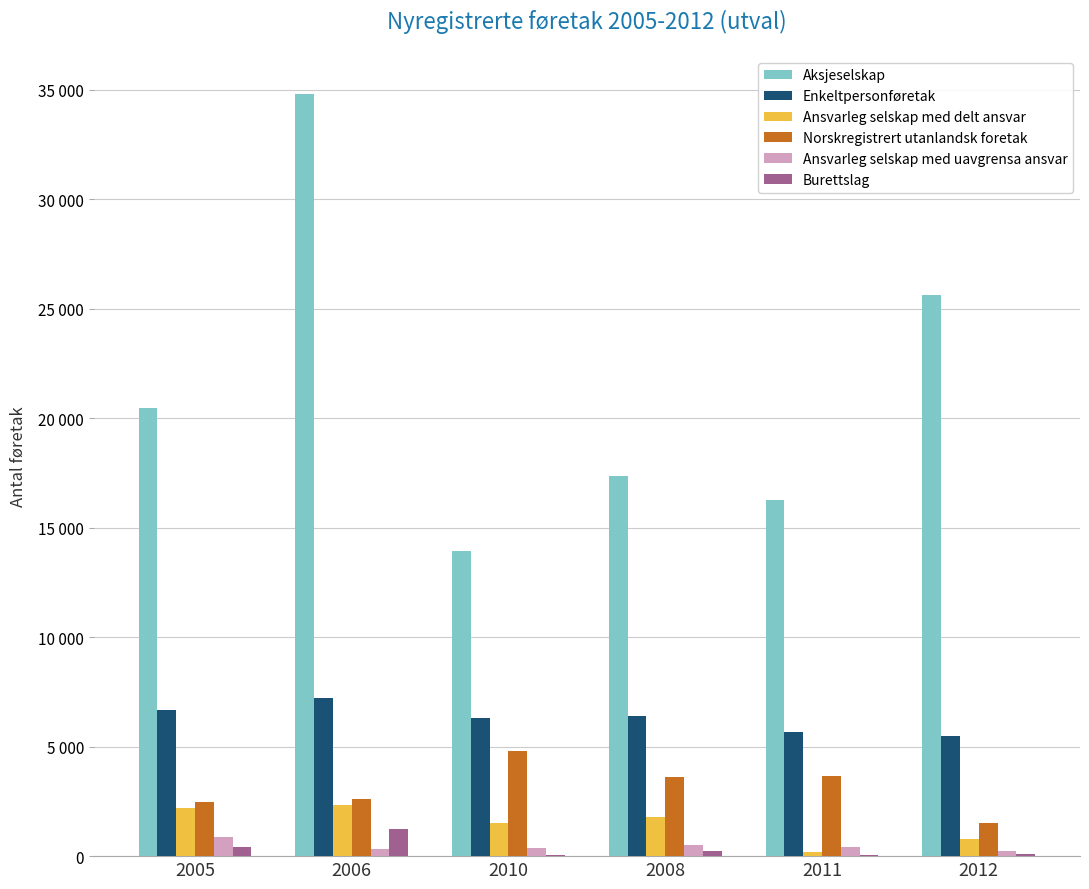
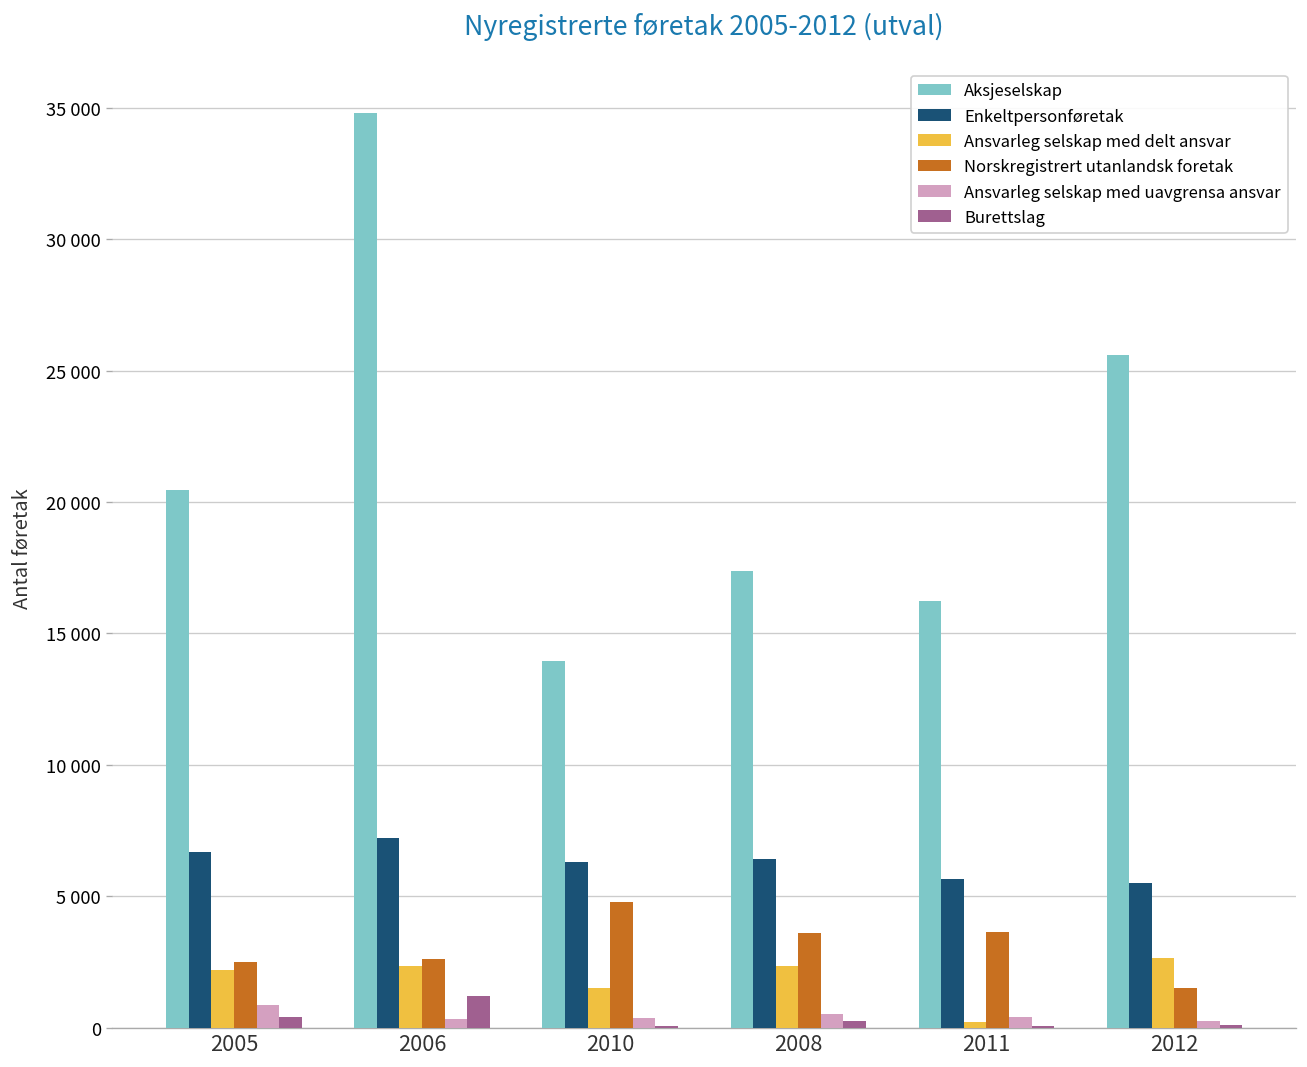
Ansvarleg selskap med delt ansvar, 2008: 1800 -> 2400
Ansvarleg selskap med delt ansvar, 2012: 800 -> 2700
